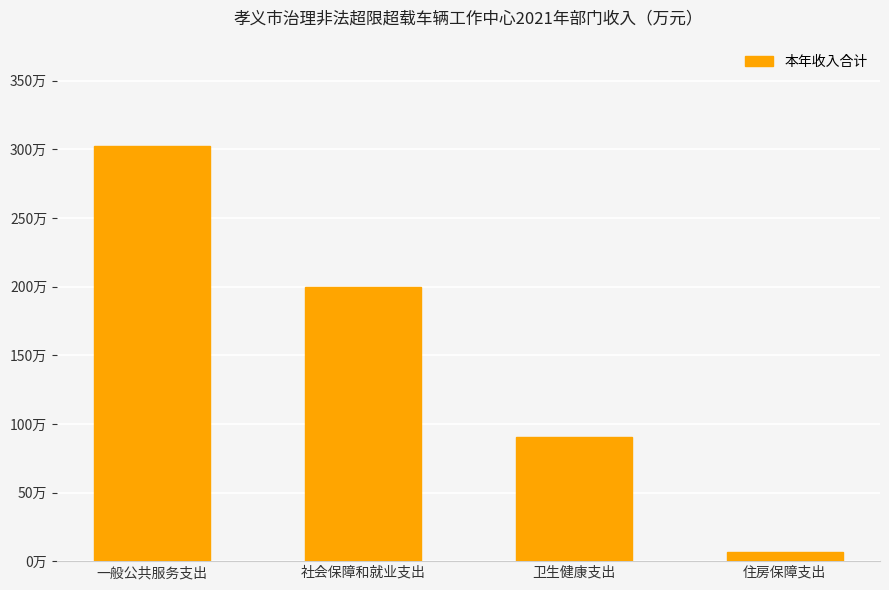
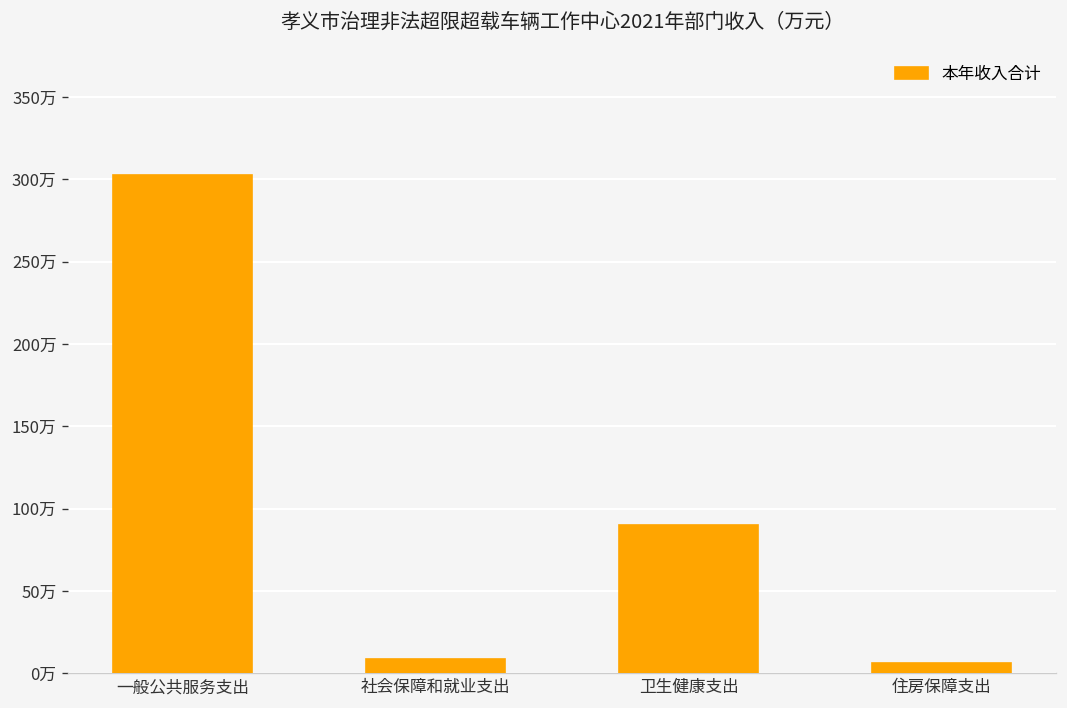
社会保障和就业支出: 200万 -> 9万
